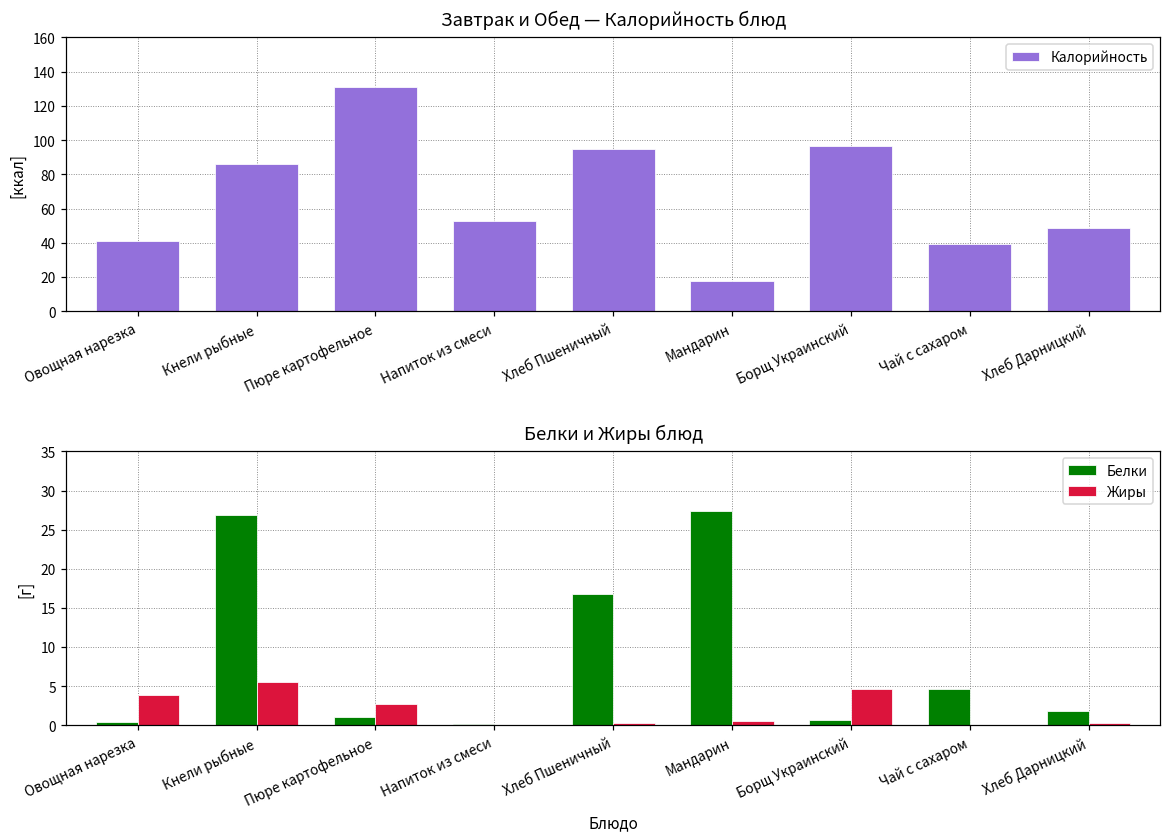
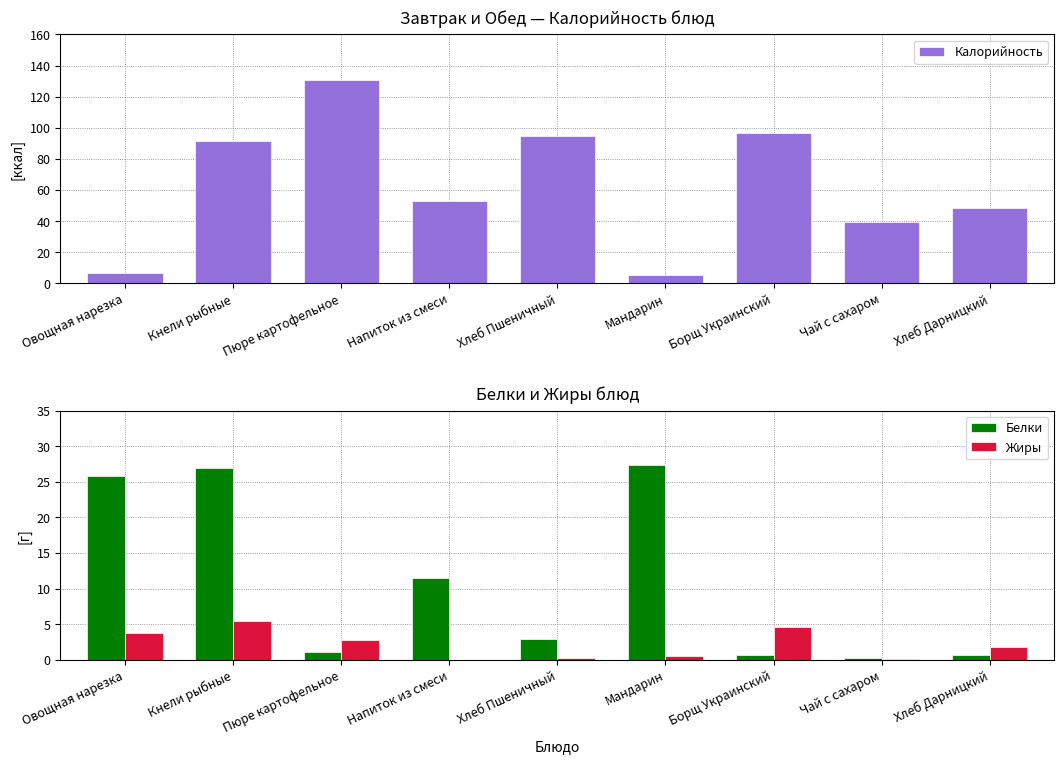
Завтрак и Обед — Калорийность блюд, Овощная нарезка: 41 -> 7
Завтрак и Обед — Калорийность блюд, Кнели рыбные: 86 -> 91
Завтрак и Обед — Калорийность блюд, Мандарин: 18 -> 5
Белки и Жиры блюд, Белки, Овощная нарезка: 0 -> 26
Белки и Жиры блюд, Белки, Напиток из смеси: 0 -> 11
Белки и Жиры блюд, Белки, Хлеб Пшеничный: 17 -> 3
Белки и Жиры блюд, Белки, Чай с сахаром: 5 -> 0
Белки и Жиры блюд, Белки, Хлеб Дарницкий: 2 -> 1
Белки и Жиры блюд, Жиры, Хлеб Дарницкий: 0 -> 2
